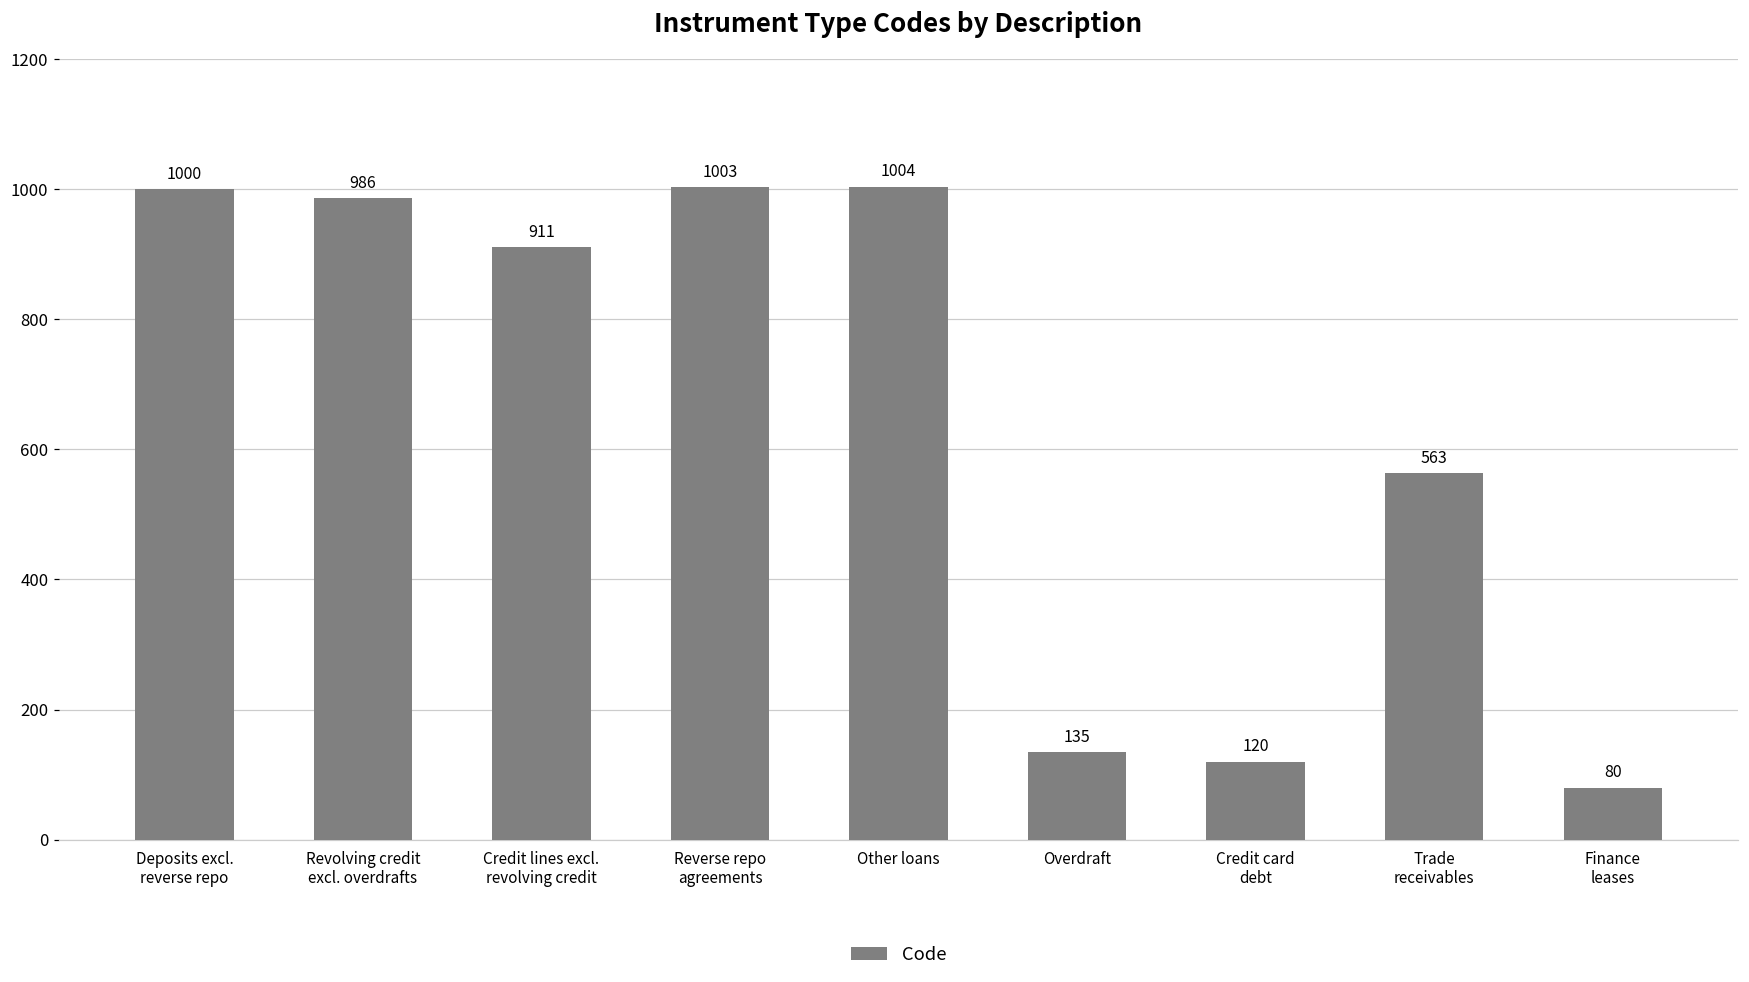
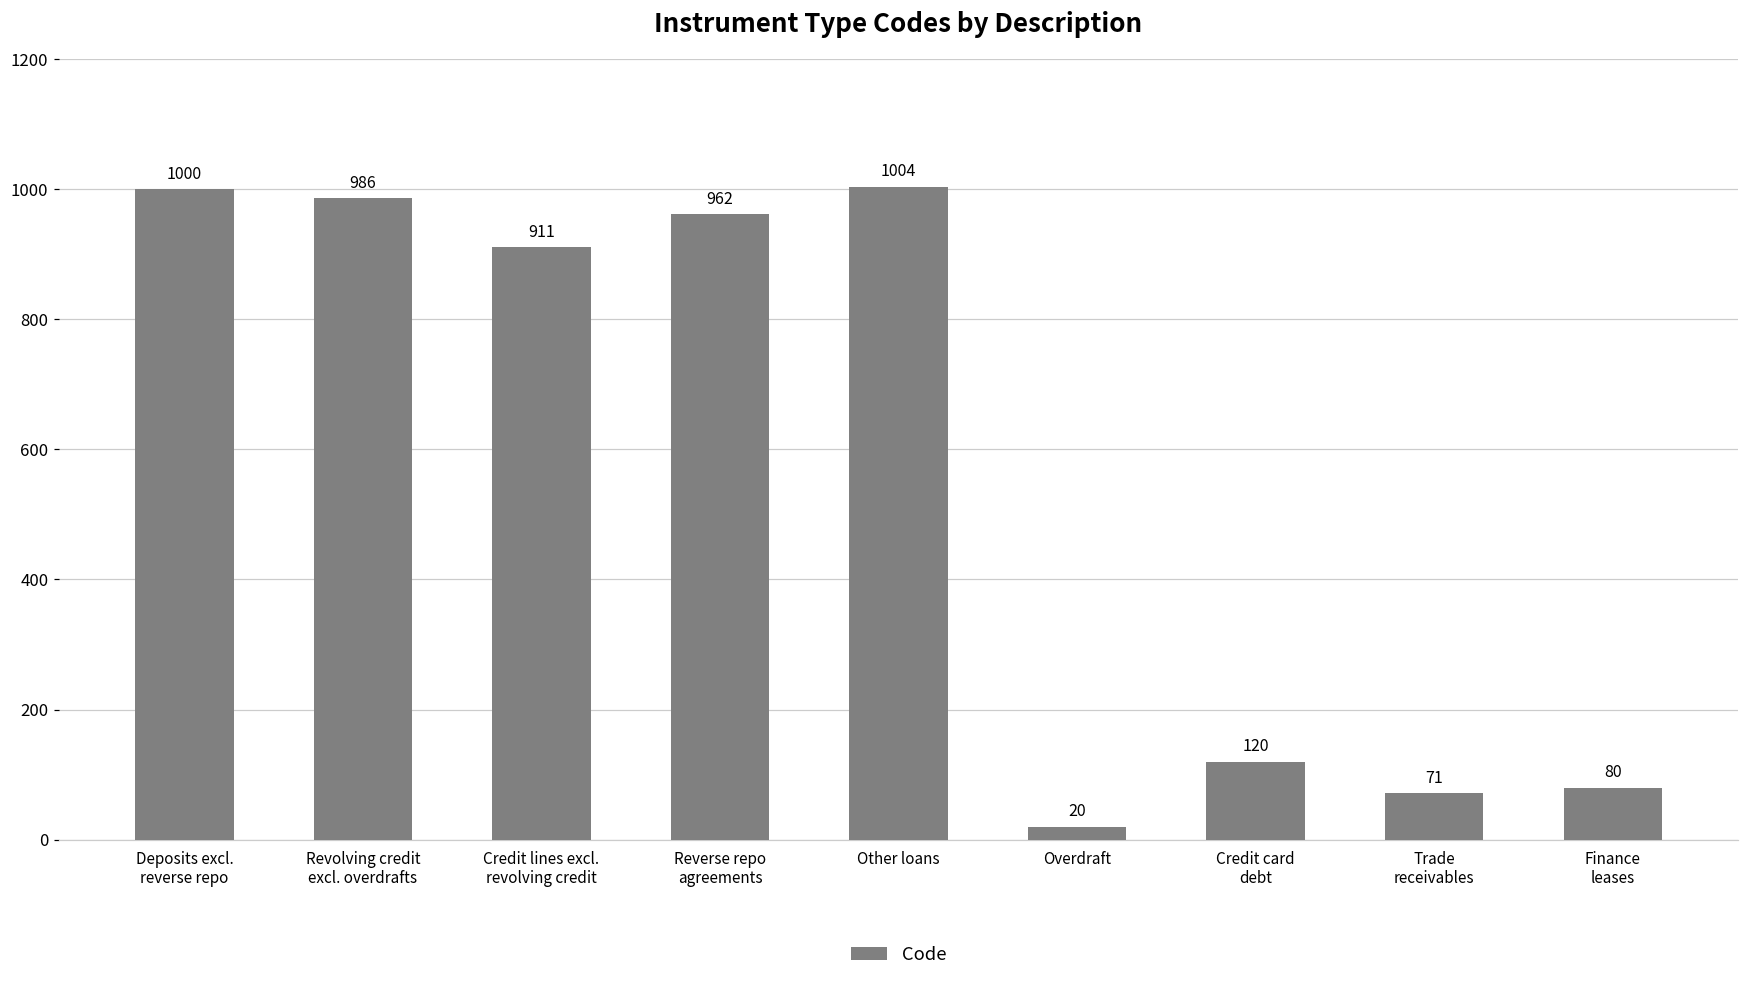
Reverse repo agreements: 1003 -> 962
Overdraft: 135 -> 20
Trade receivables: 563 -> 71
